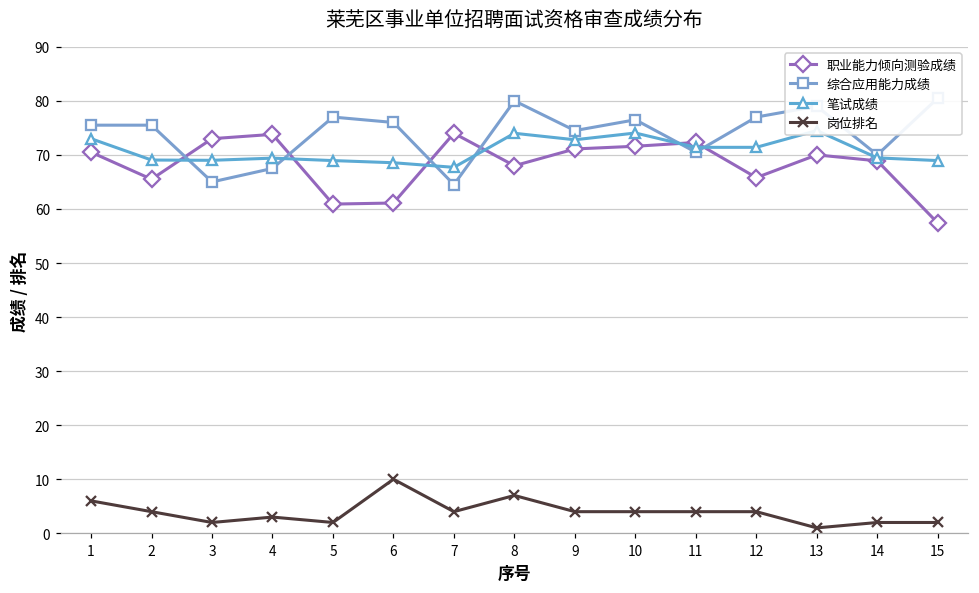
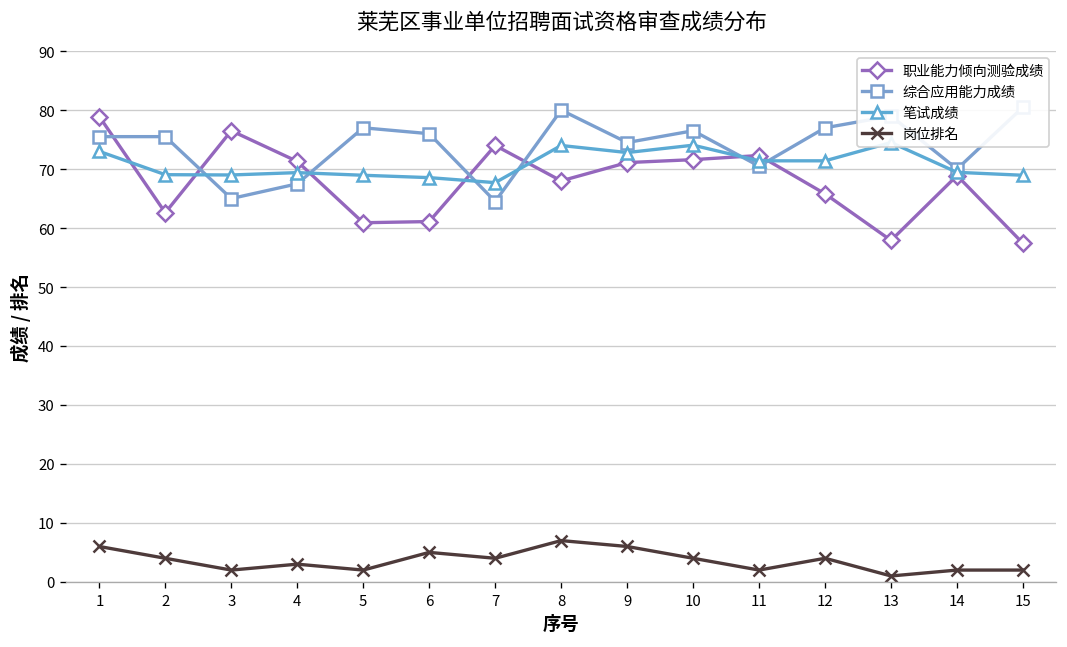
职业能力倾向测验成绩, 1: 71 -> 79
职业能力倾向测验成绩, 2: 66 -> 63
职业能力倾向测验成绩, 3: 73 -> 77
职业能力倾向测验成绩, 4: 74 -> 71
岗位排名, 6: 10 -> 5
岗位排名, 9: 4 -> 6
岗位排名, 11: 4 -> 2
职业能力倾向测验成绩, 13: 70 -> 58
